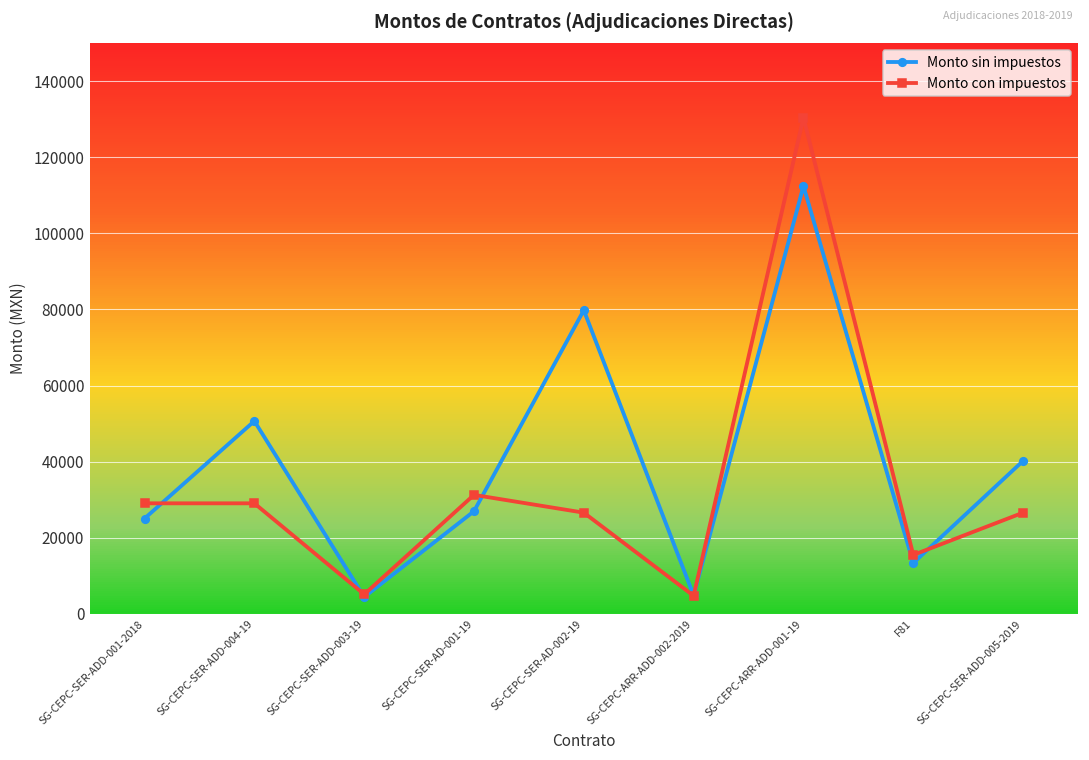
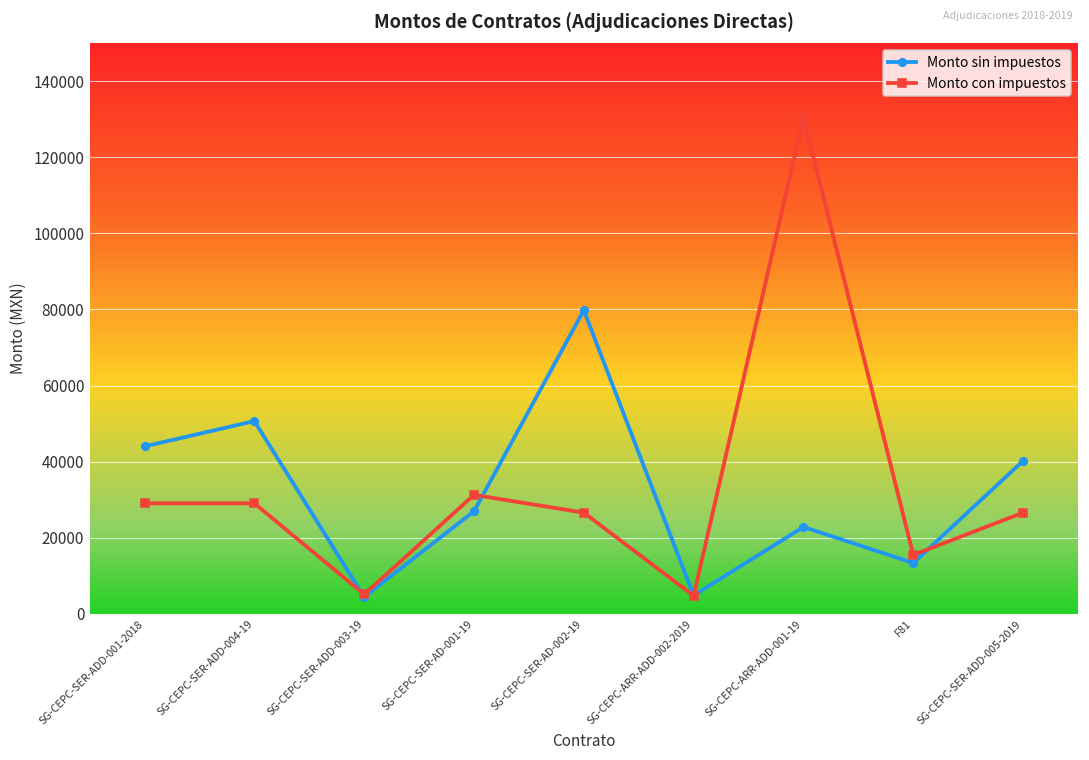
Monto sin impuestos, SG-CEPC-SER-ADD-001-2018: 25000 -> 44000
Monto sin impuestos, SG-CEPC-ARR-ADD-001-19: 112000 -> 23000
